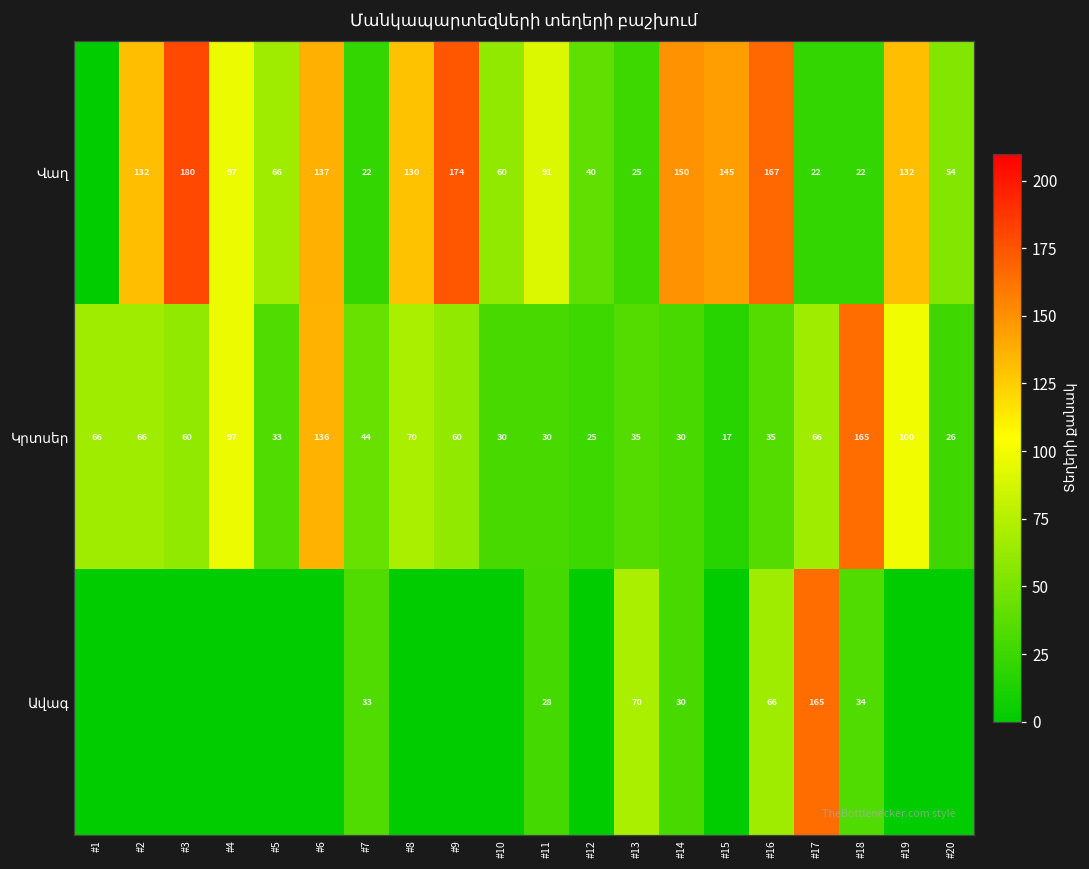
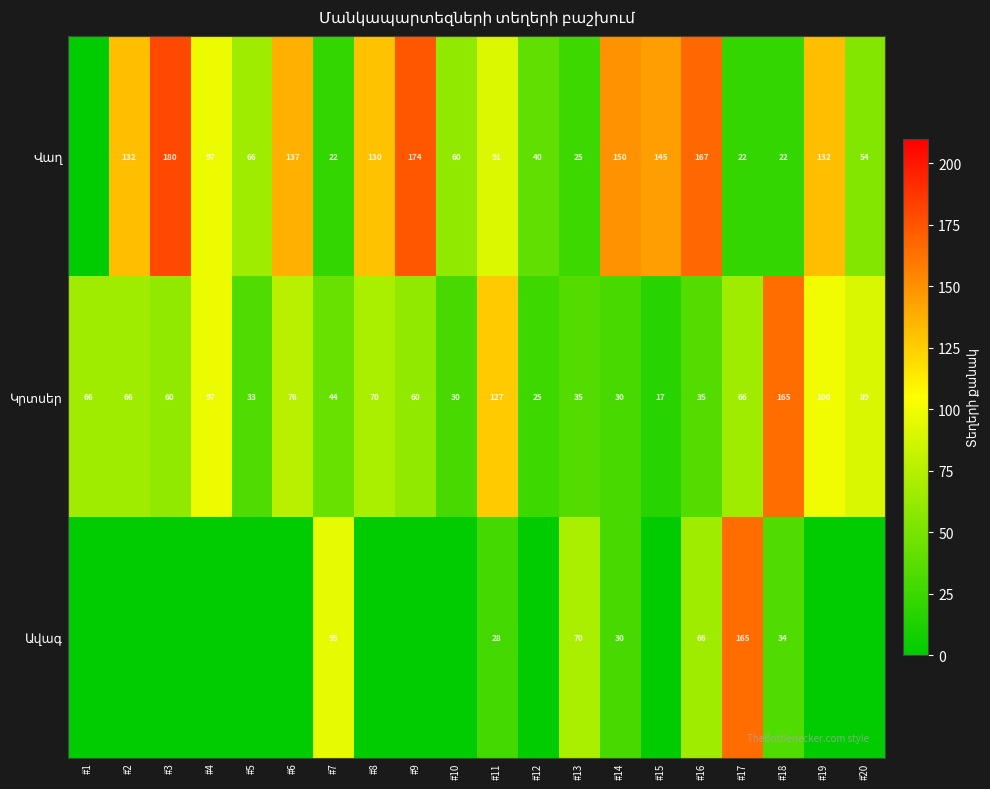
Կրտսեր, #6: 136 -> 76
Կրտսեր, #11: 30 -> 127
Կրտսեր, #20: 26 -> 89
Ավագ, #7: 33 -> 95
